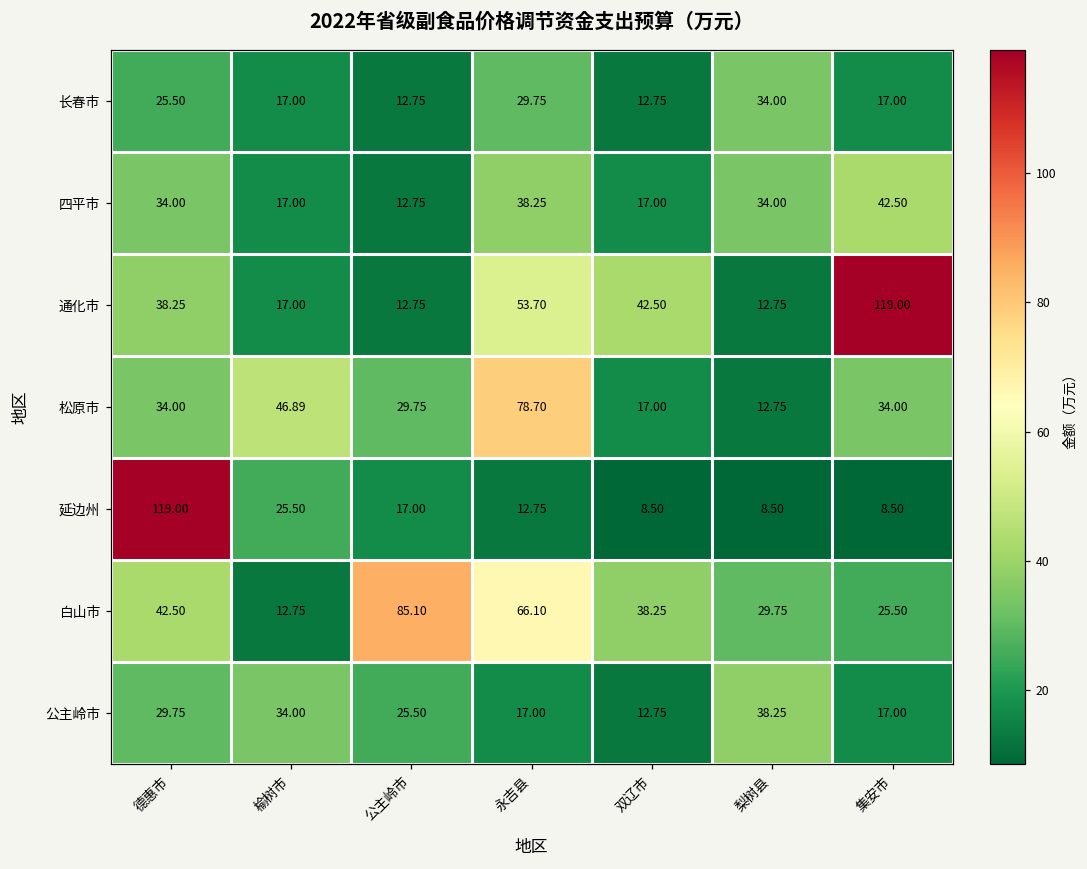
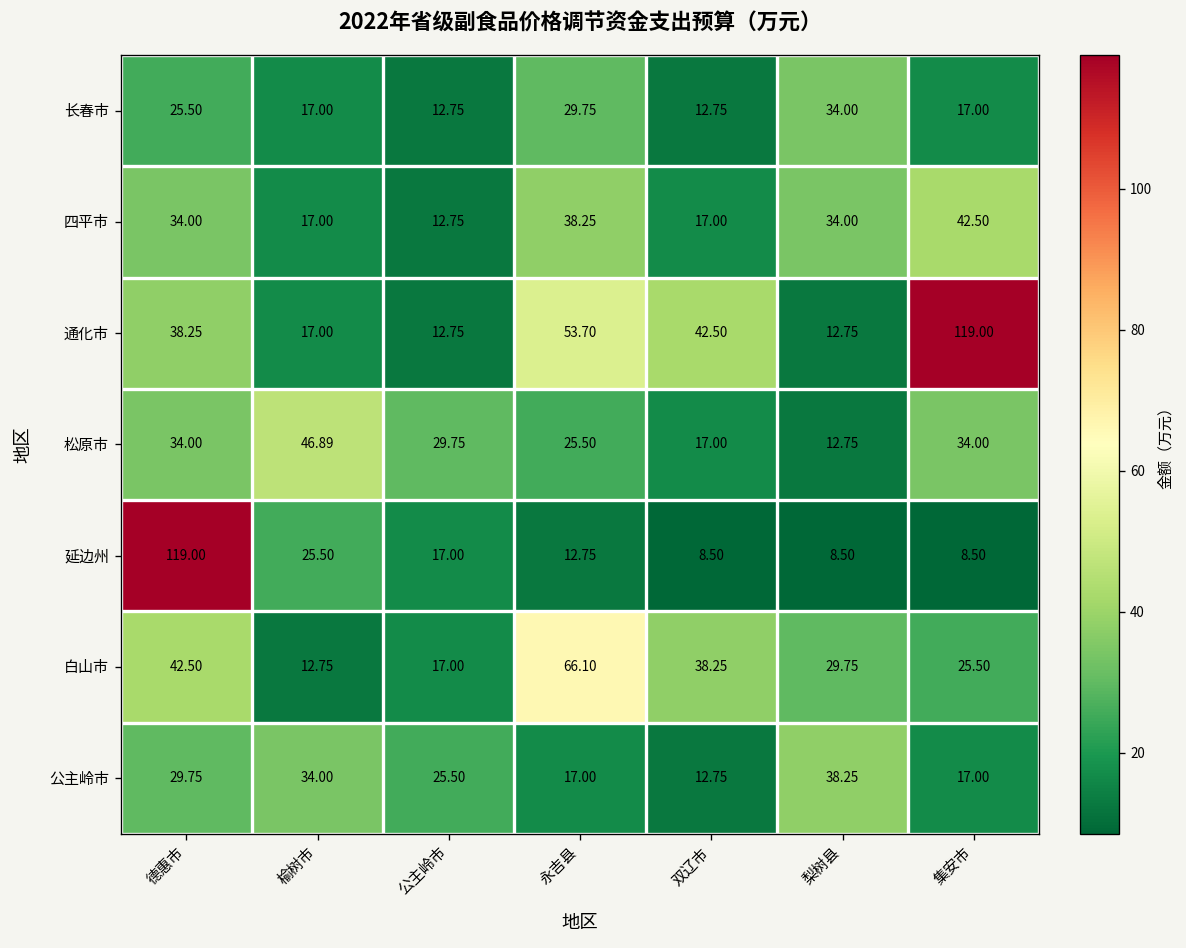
松原市, 永吉县: 78.70 -> 25.50
白山市, 公主岭市: 85.10 -> 17.00
